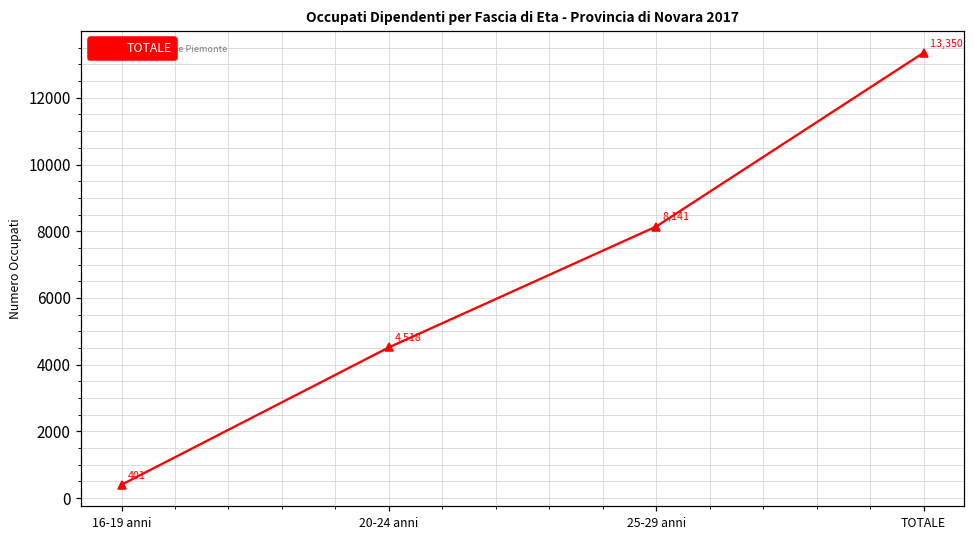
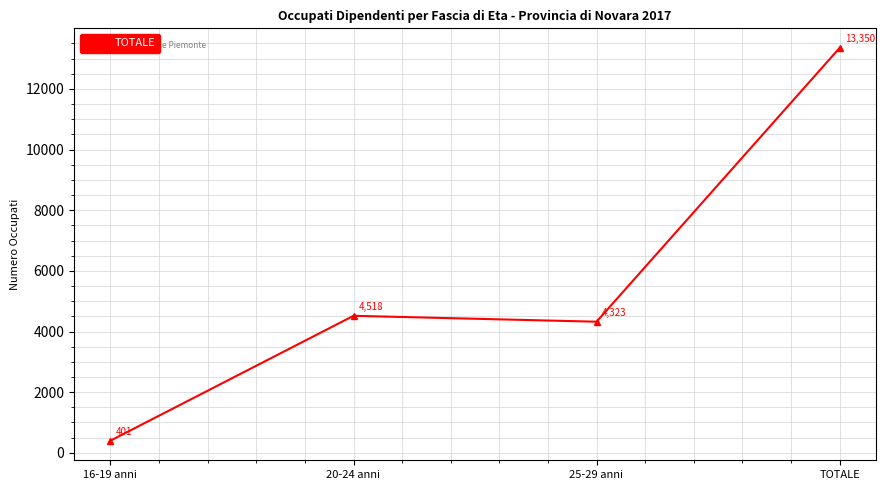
25-29 anni: 8,141 -> 4,323
